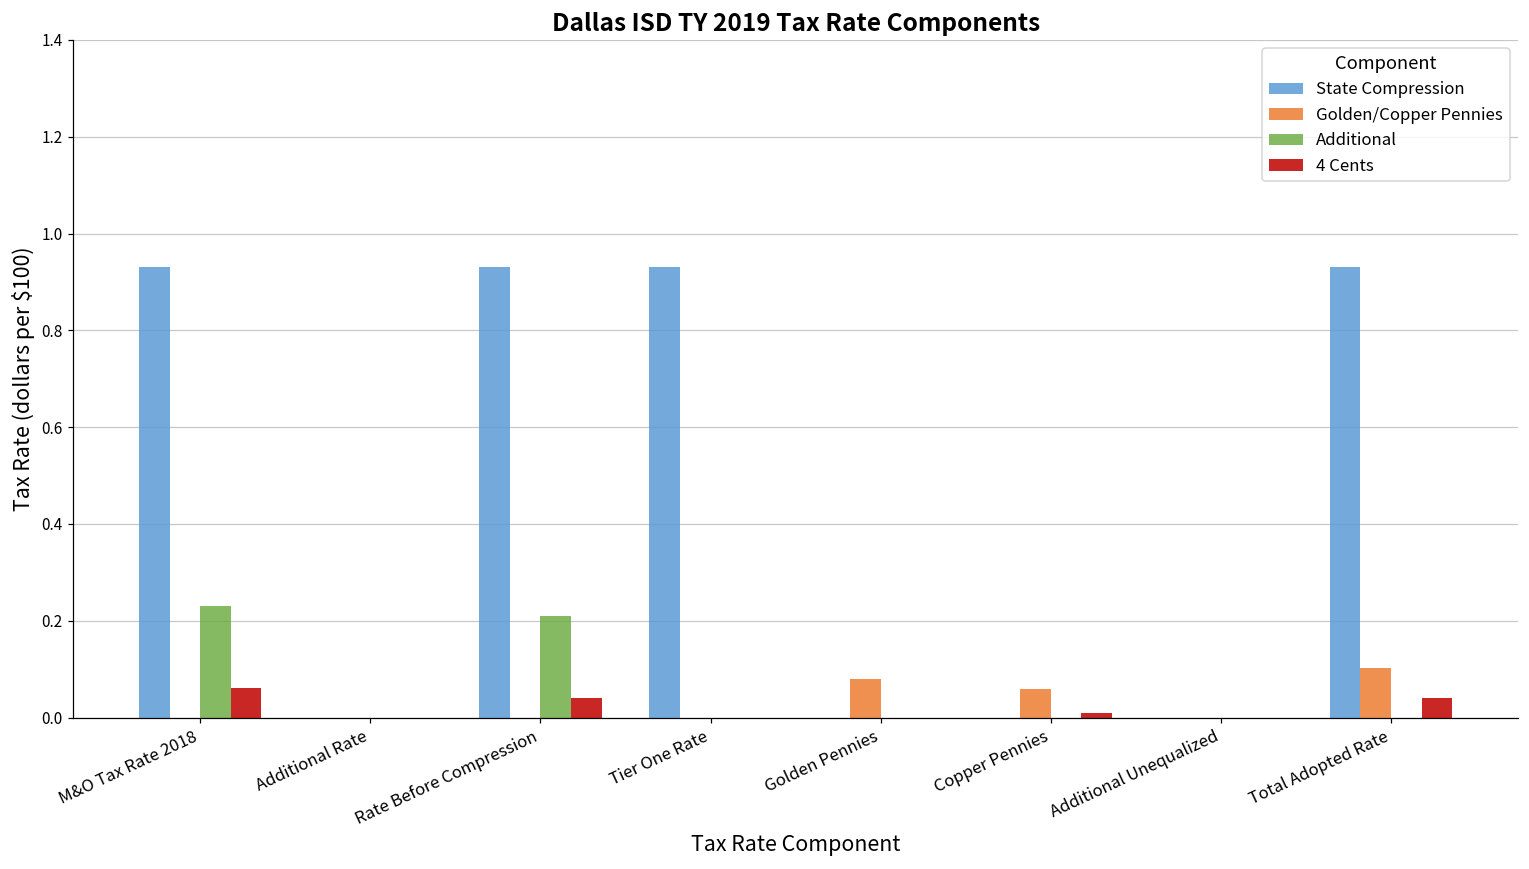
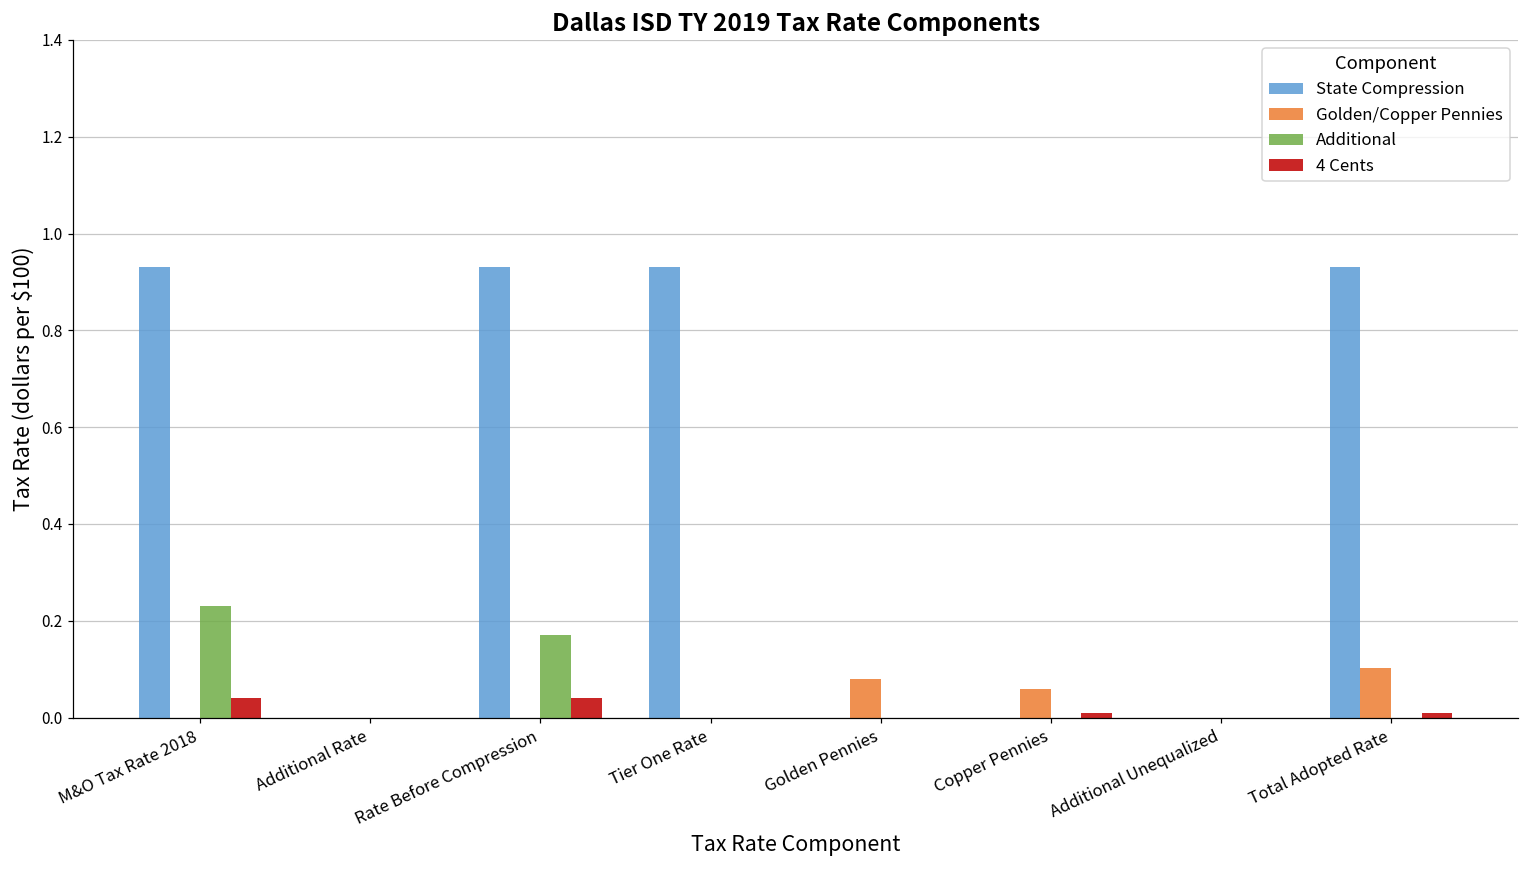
4 Cents, M&O Tax Rate 2018: 0.06 -> 0.04
Additional, Rate Before Compression: 0.21 -> 0.17
4 Cents, Total Adopted Rate: 0.04 -> 0.01
